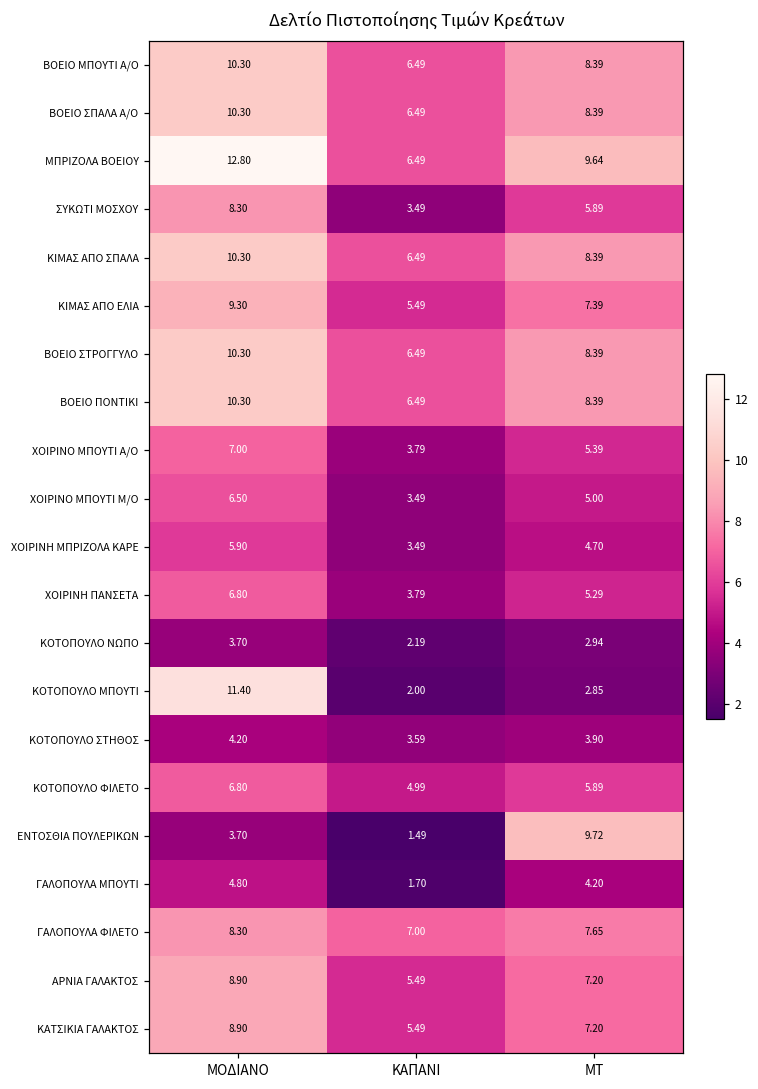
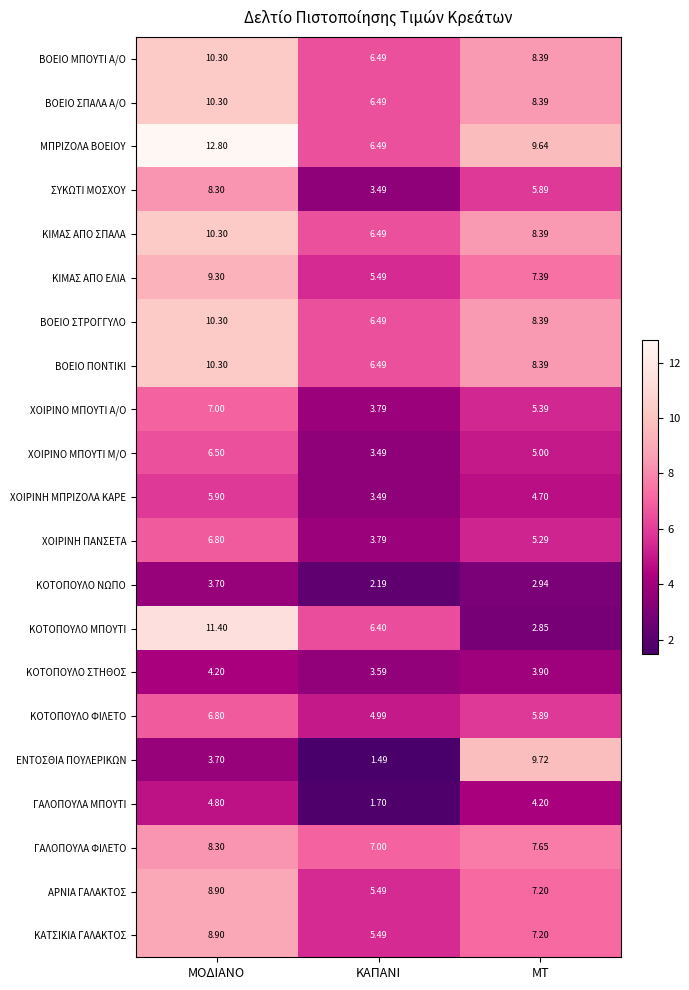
ΚΟΤΟΠΟΥΛΟ ΜΠΟΥΤΙ, ΚΑΠΑΝΙ: 2.00 -> 6.40
